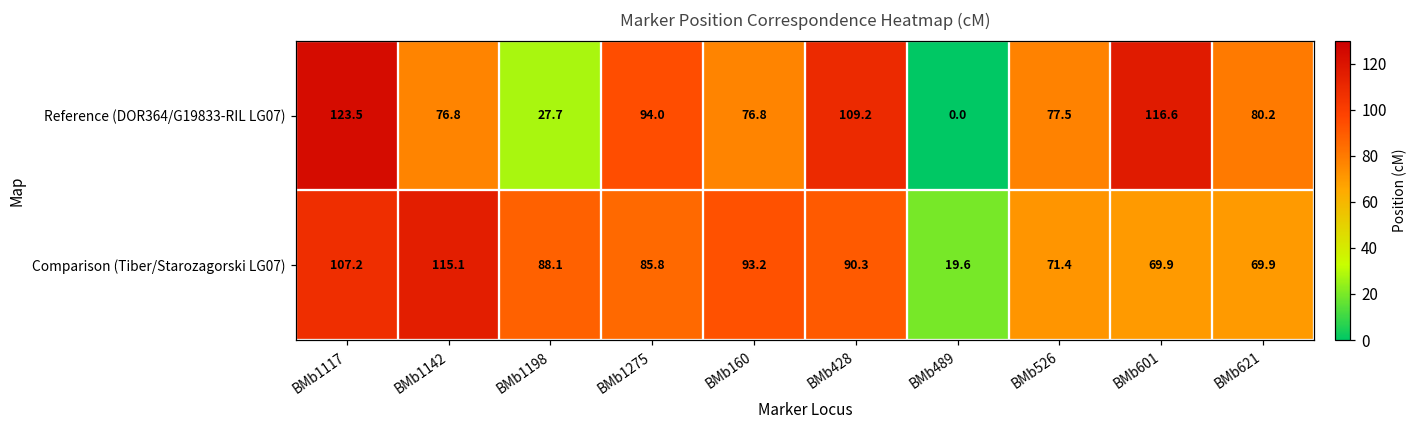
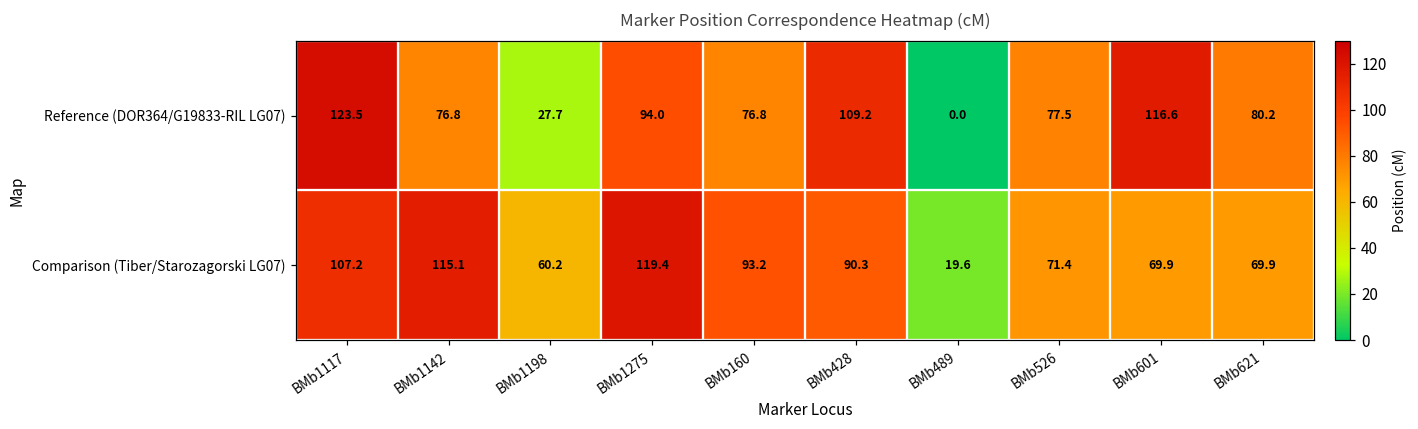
Comparison (Tiber/Starozagorski LG07), BMb1198: 88.1 -> 60.2
Comparison (Tiber/Starozagorski LG07), BMb1275: 85.8 -> 119.4
